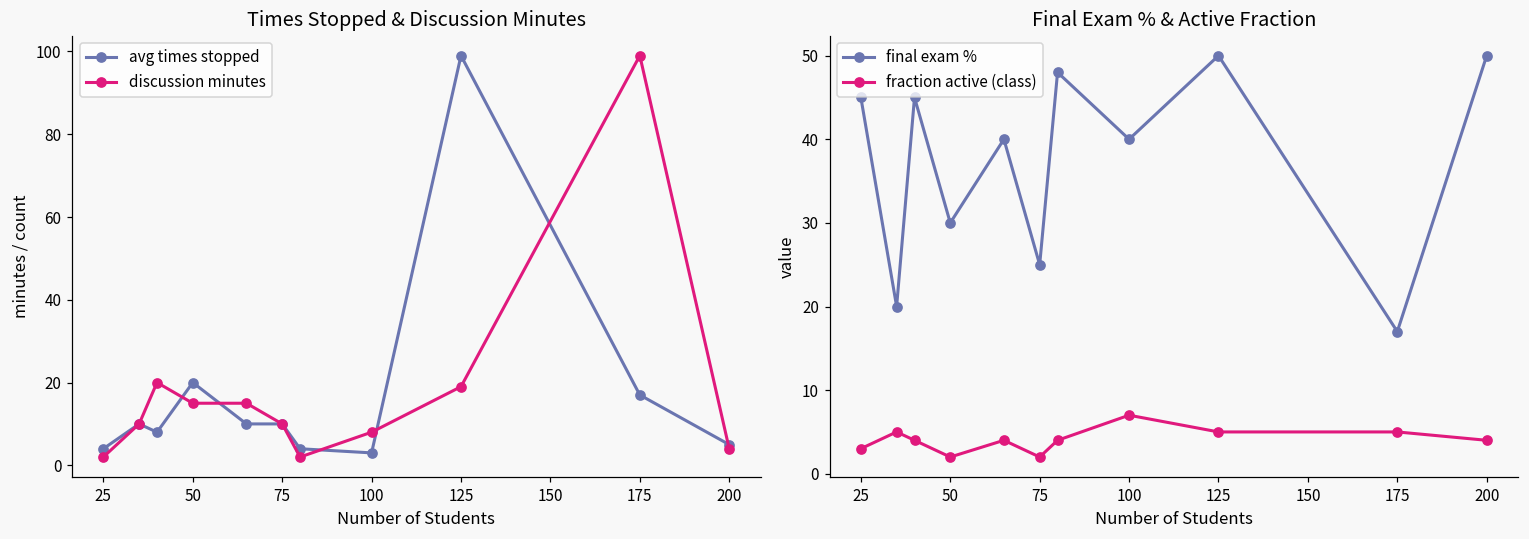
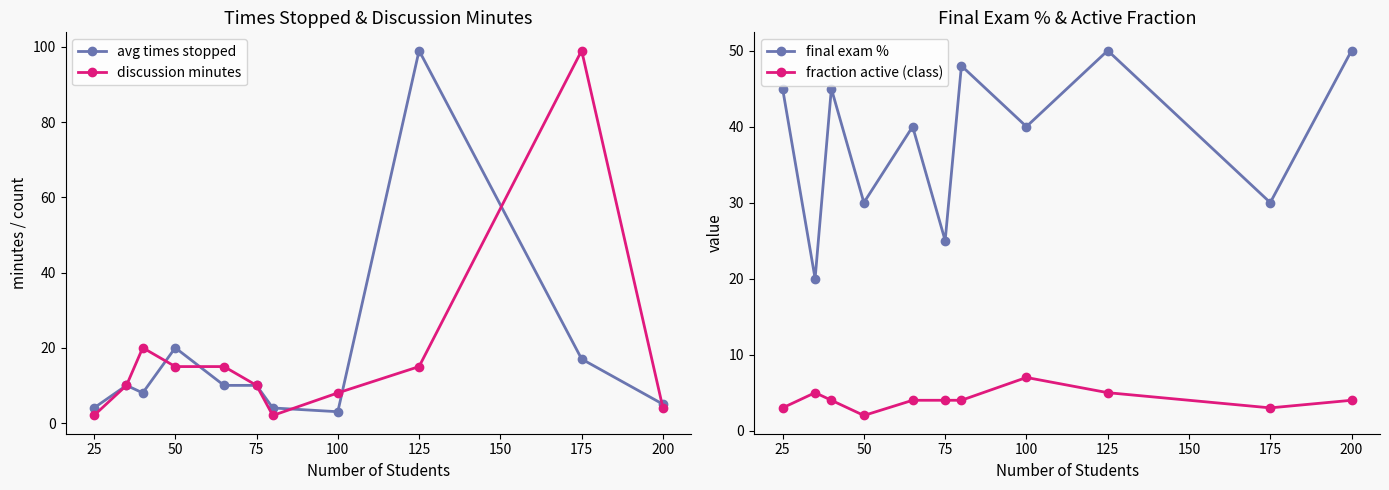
Times Stopped & Discussion Minutes, discussion minutes, 125: 19 -> 15
Final Exam % & Active Fraction, fraction active (class), 75: 2 -> 4
Final Exam % & Active Fraction, final exam %, 175: 17 -> 30
Final Exam % & Active Fraction, fraction active (class), 175: 5 -> 3
